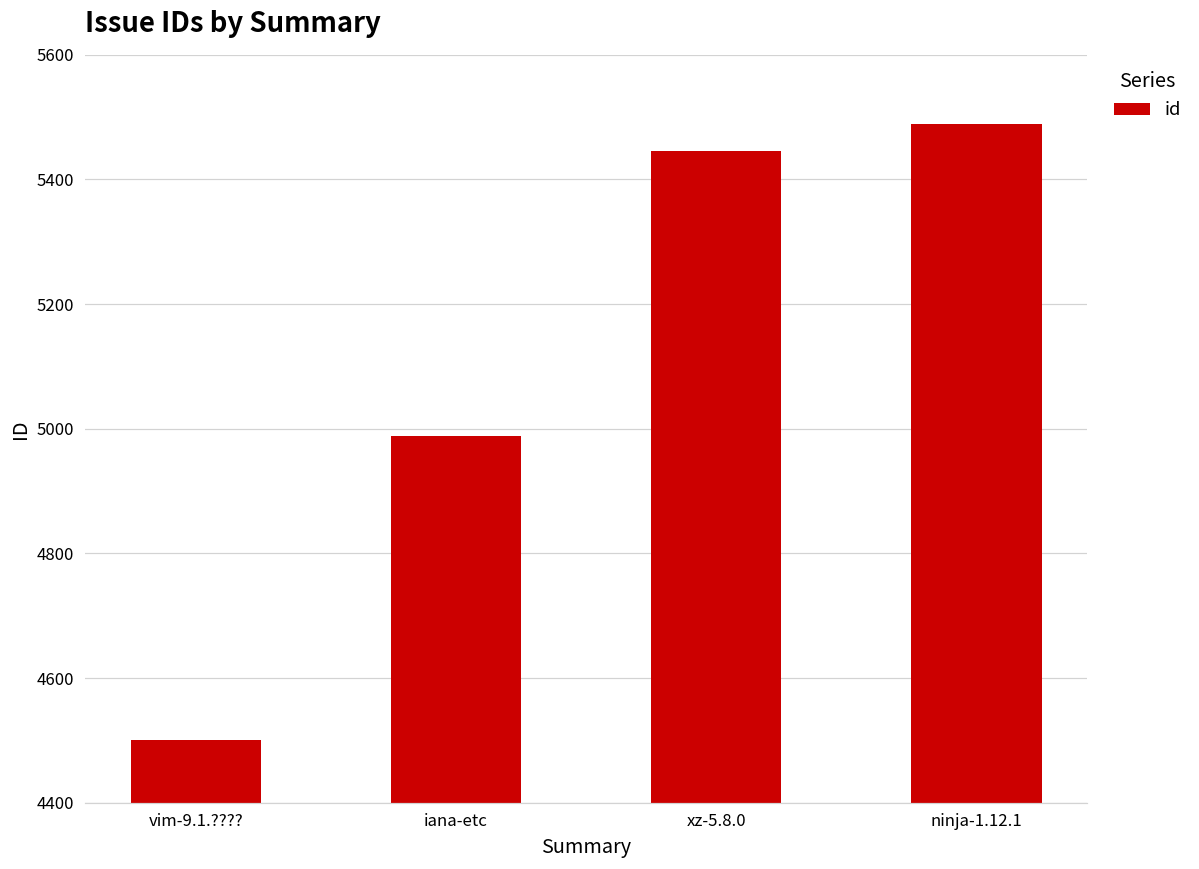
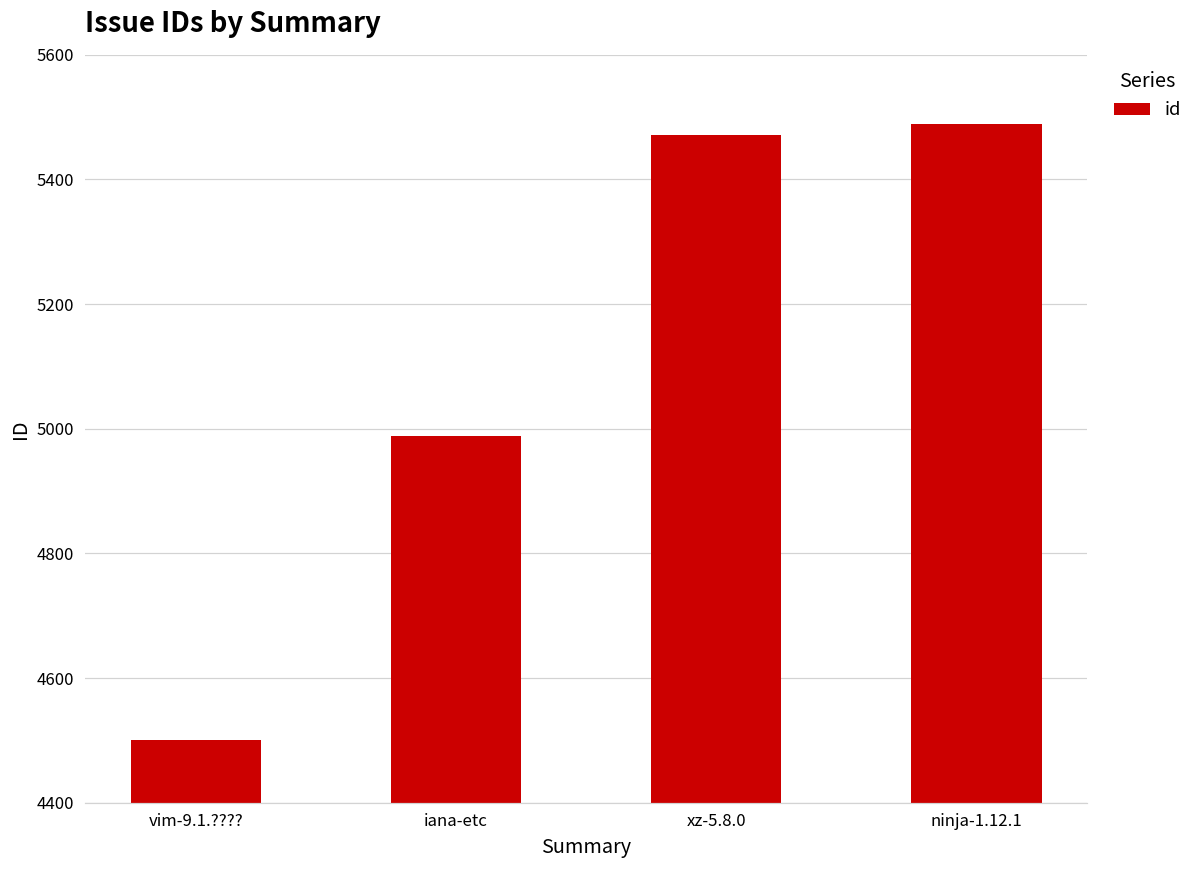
xz-5.8.0: 5450 -> 5470
